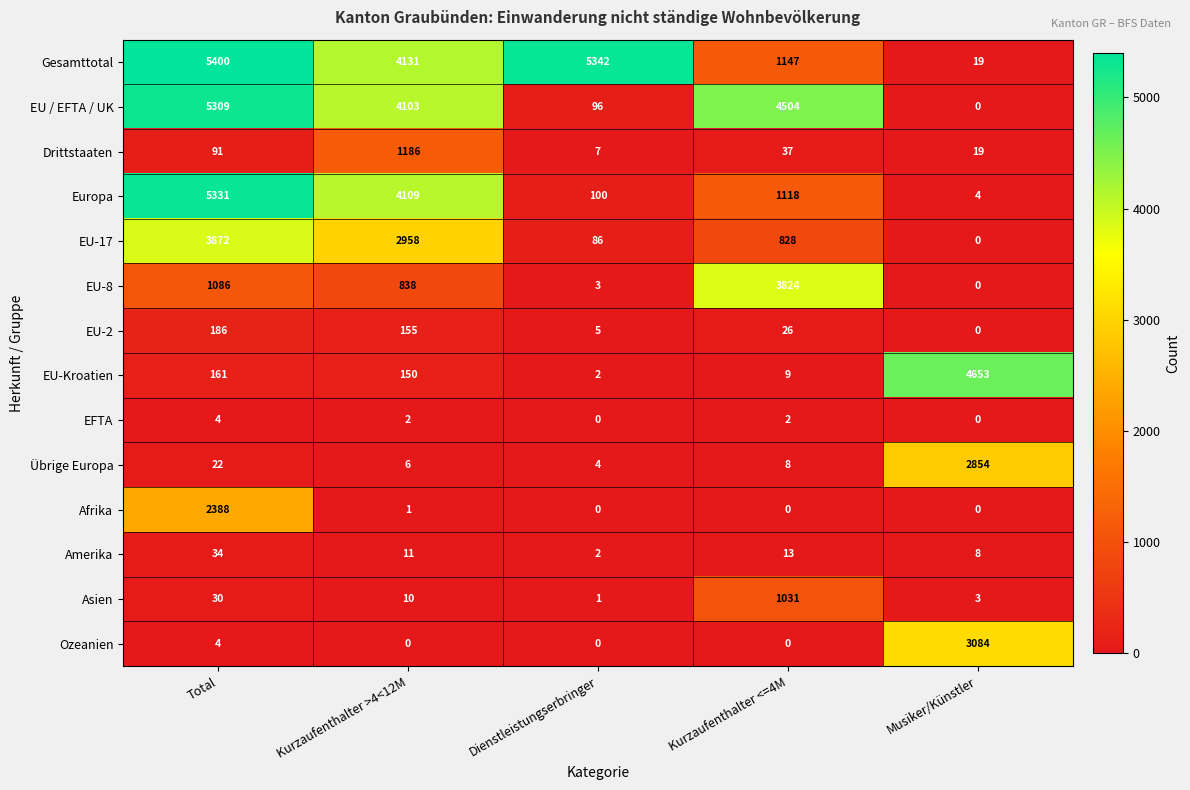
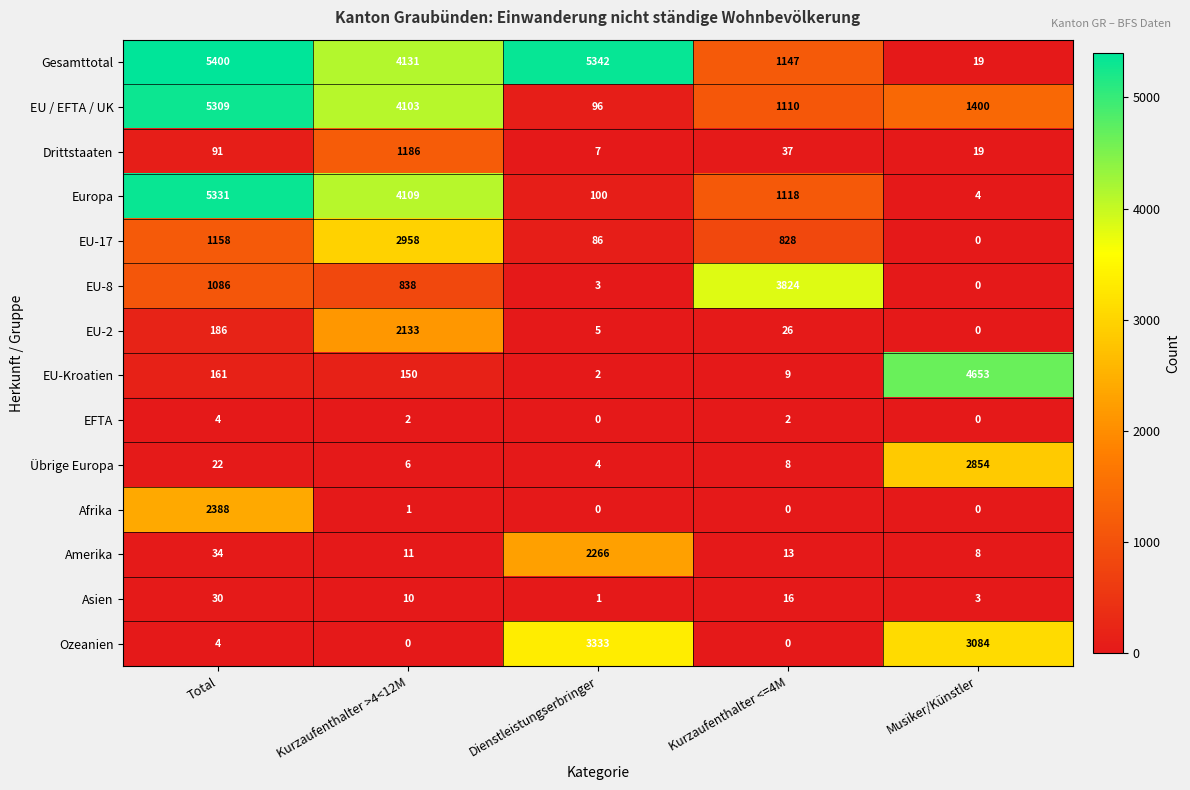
EU / EFTA / UK, Kurzaufenthalter <=4M: 4504 -> 1110
EU / EFTA / UK, Musiker/Künstler: 0 -> 1400
EU-17, Total: 3872 -> 1158
EU-2, Kurzaufenthalter >4<12M: 155 -> 2133
Amerika, Dienstleistungserbringer: 2 -> 2266
Asien, Kurzaufenthalter <=4M: 1031 -> 16
Ozeanien, Dienstleistungserbringer: 0 -> 3333
